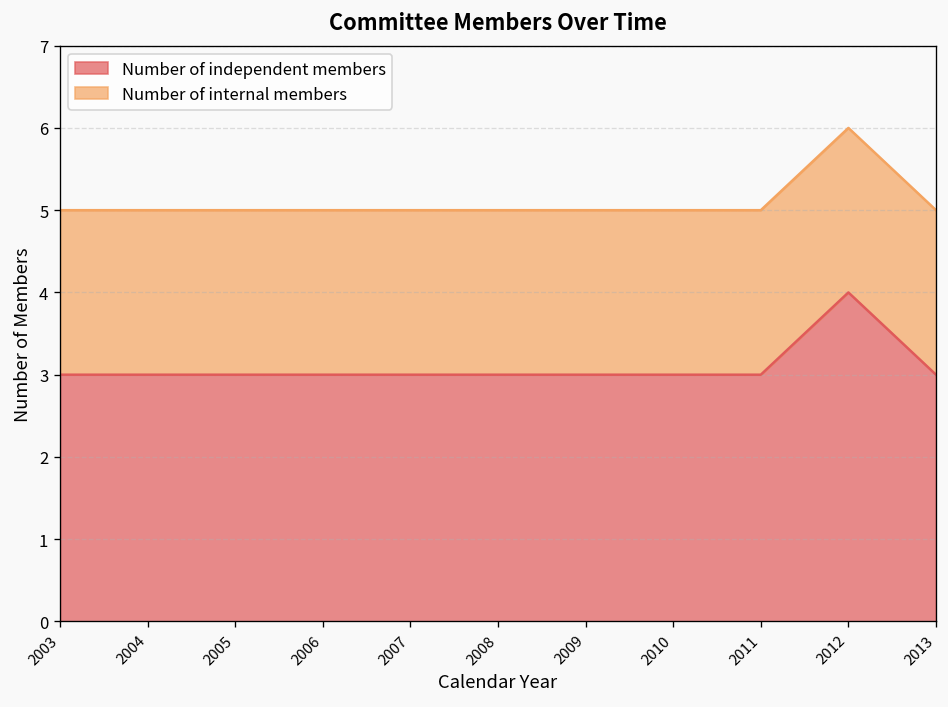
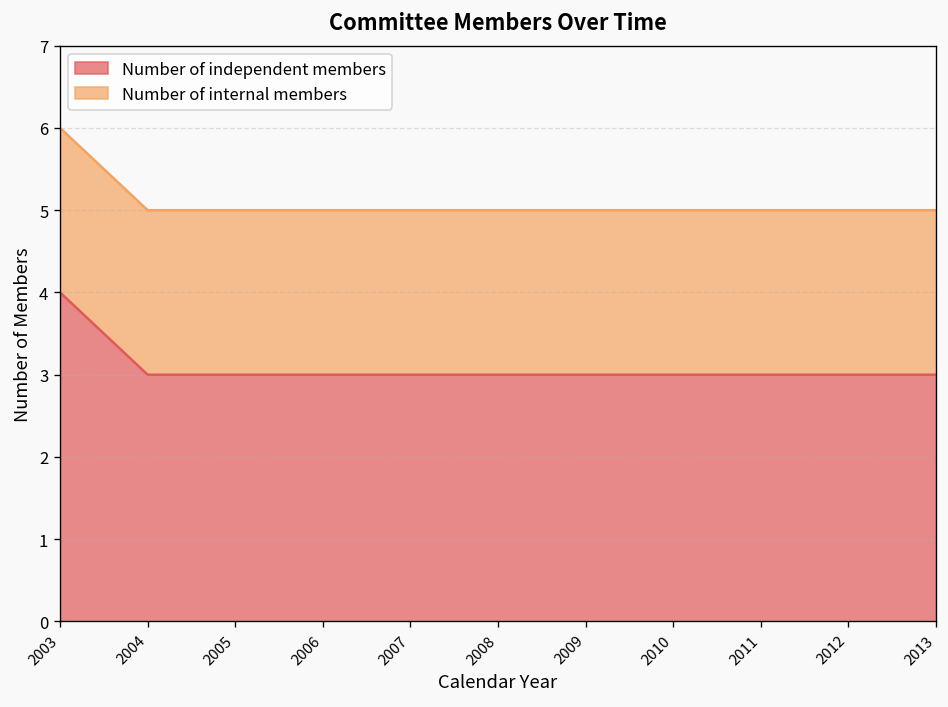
Number of independent members, 2003: 3 -> 4
Number of independent members, 2012: 4 -> 3
